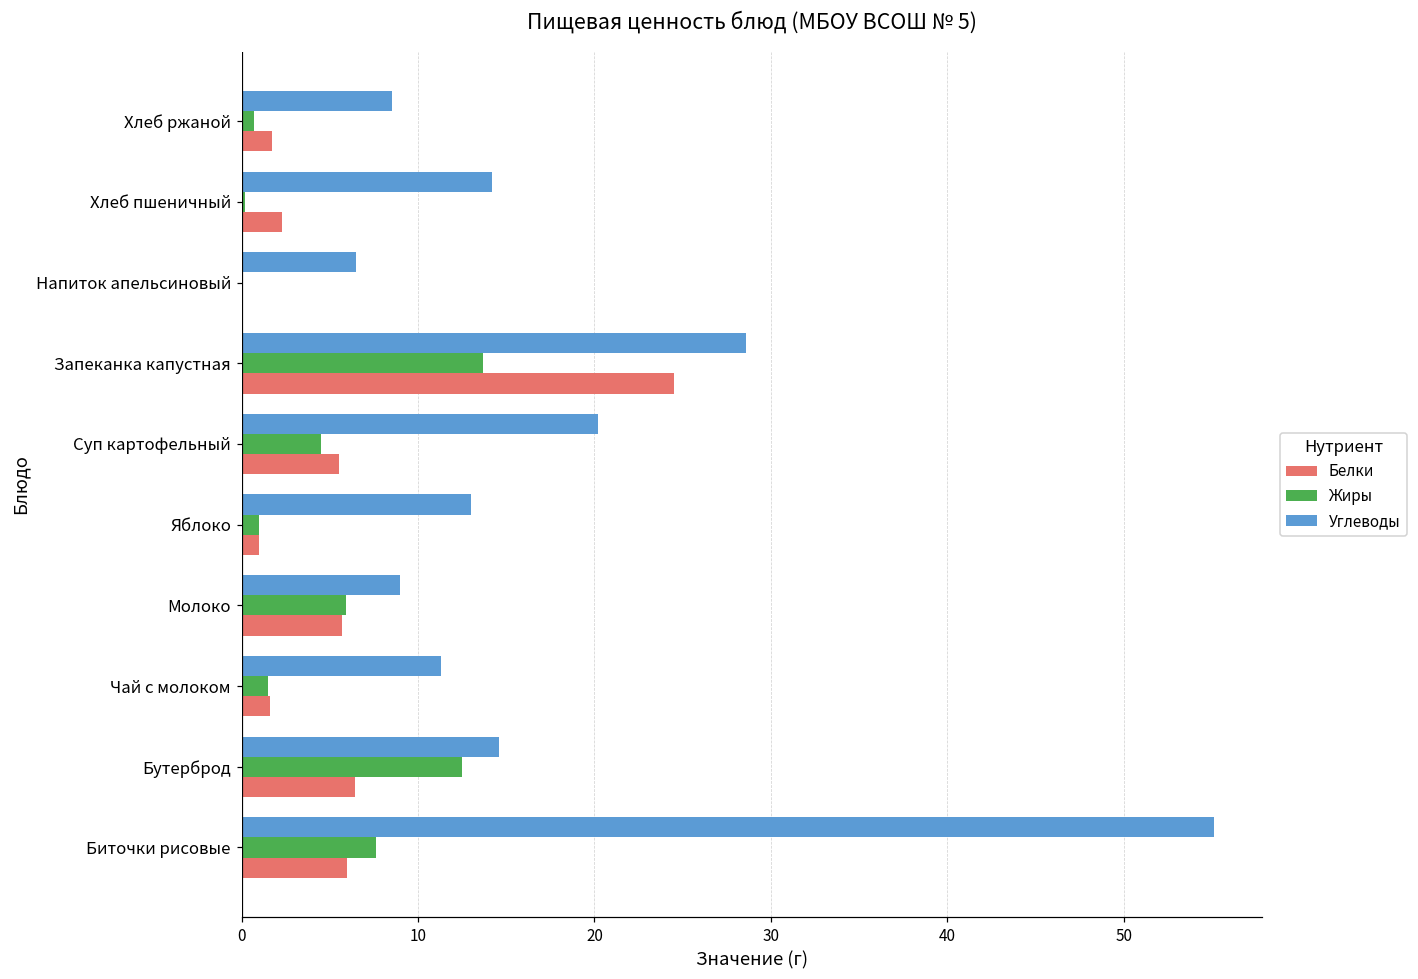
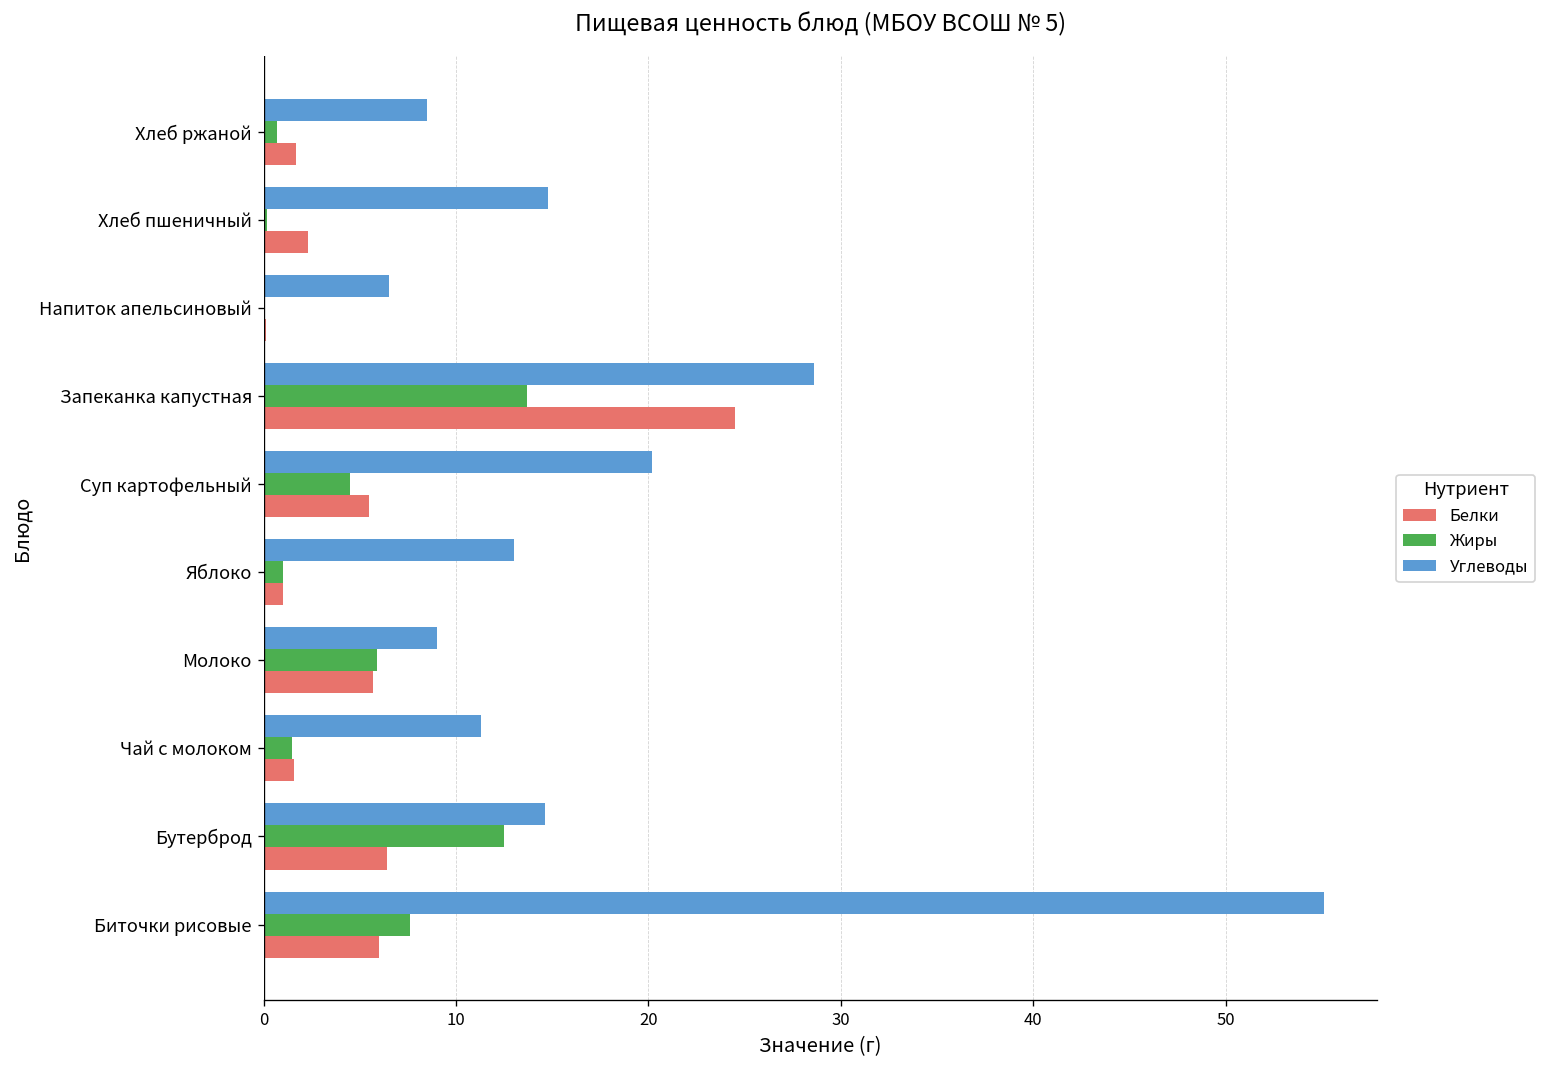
Углеводы, Хлеб пшеничный: 14.2 -> 14.8
